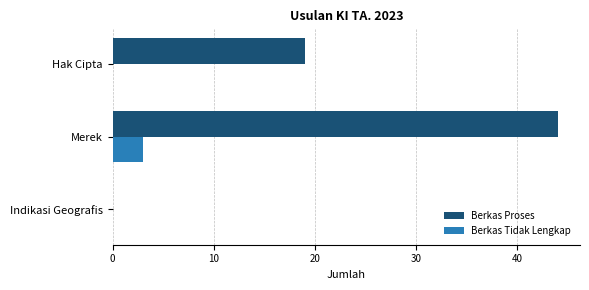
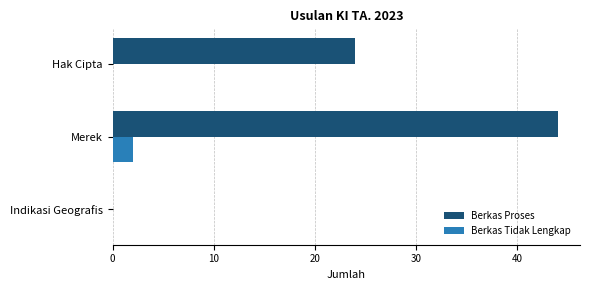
Berkas Proses, Hak Cipta: 19 -> 24
Berkas Tidak Lengkap, Merek: 3 -> 2
